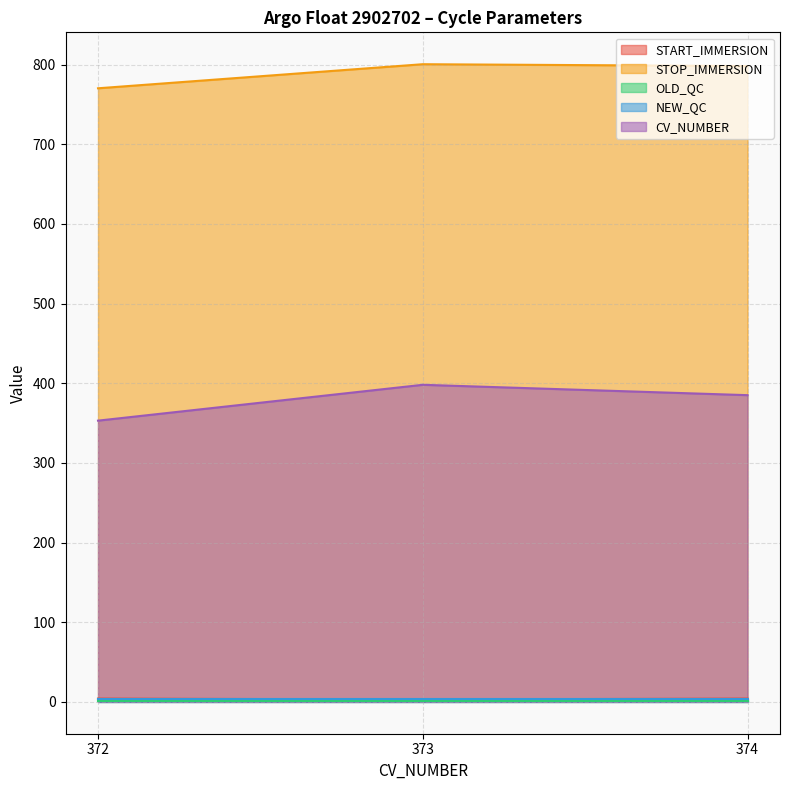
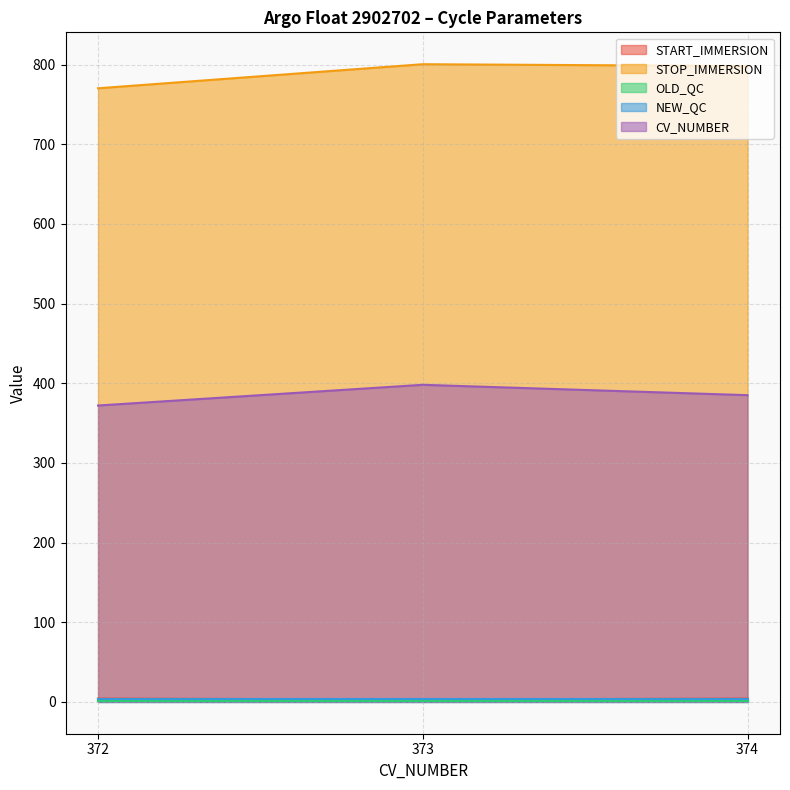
CV_NUMBER, 372: 350 -> 370
